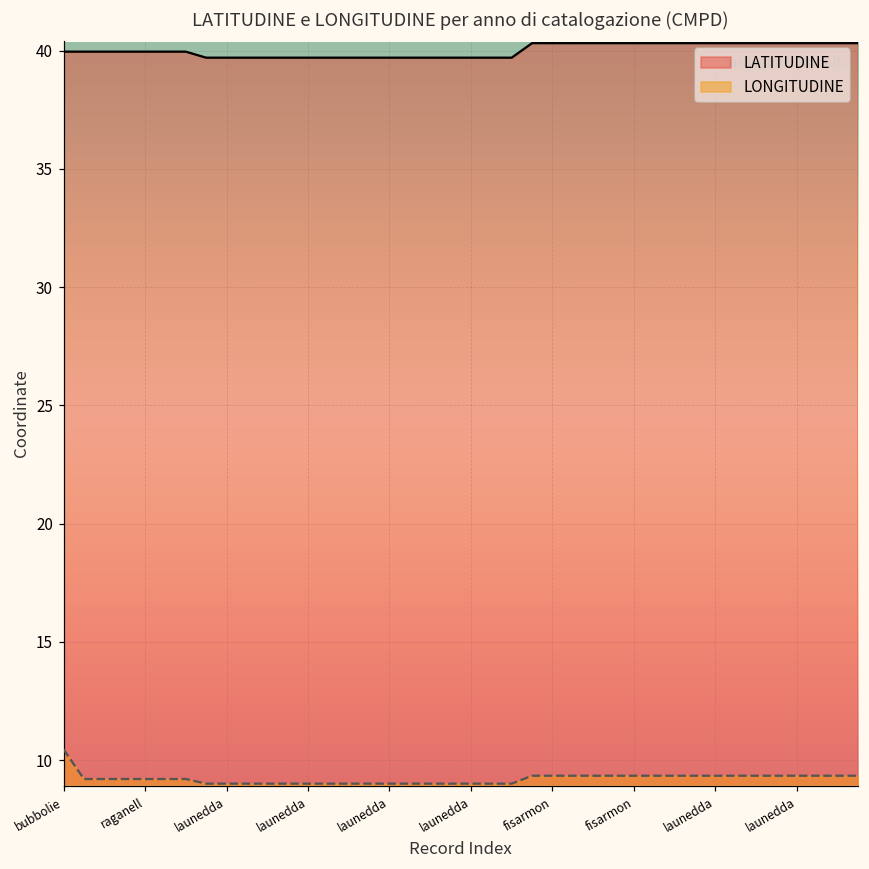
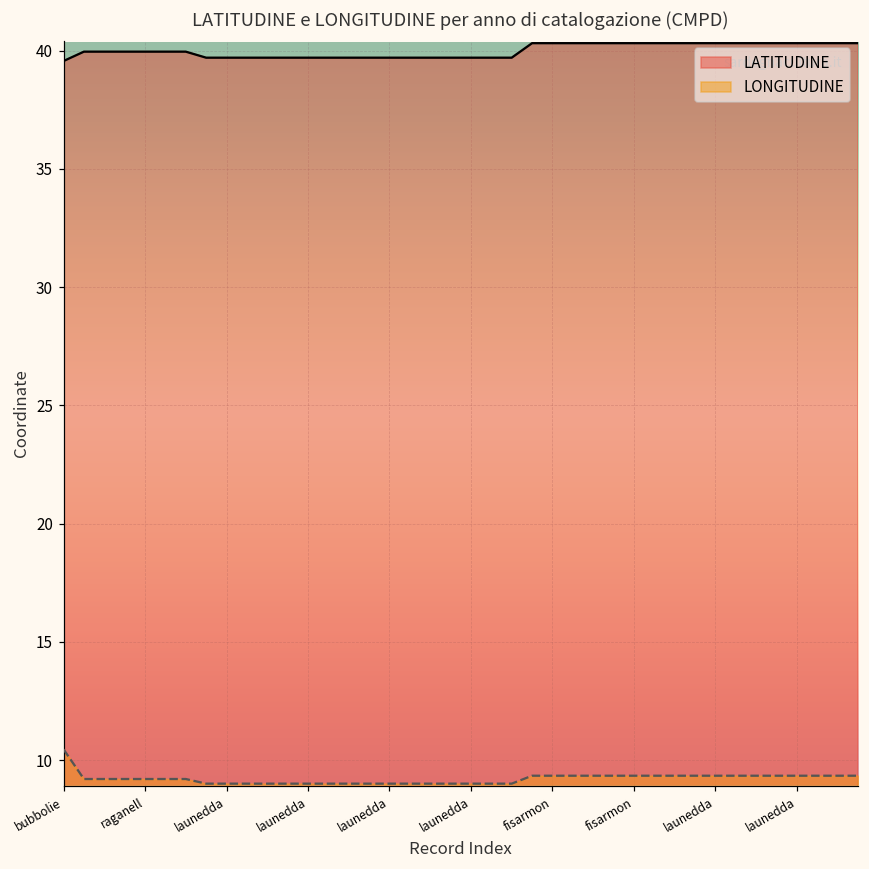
LATITUDINE, bubbolie: 40.0 -> 39.6
